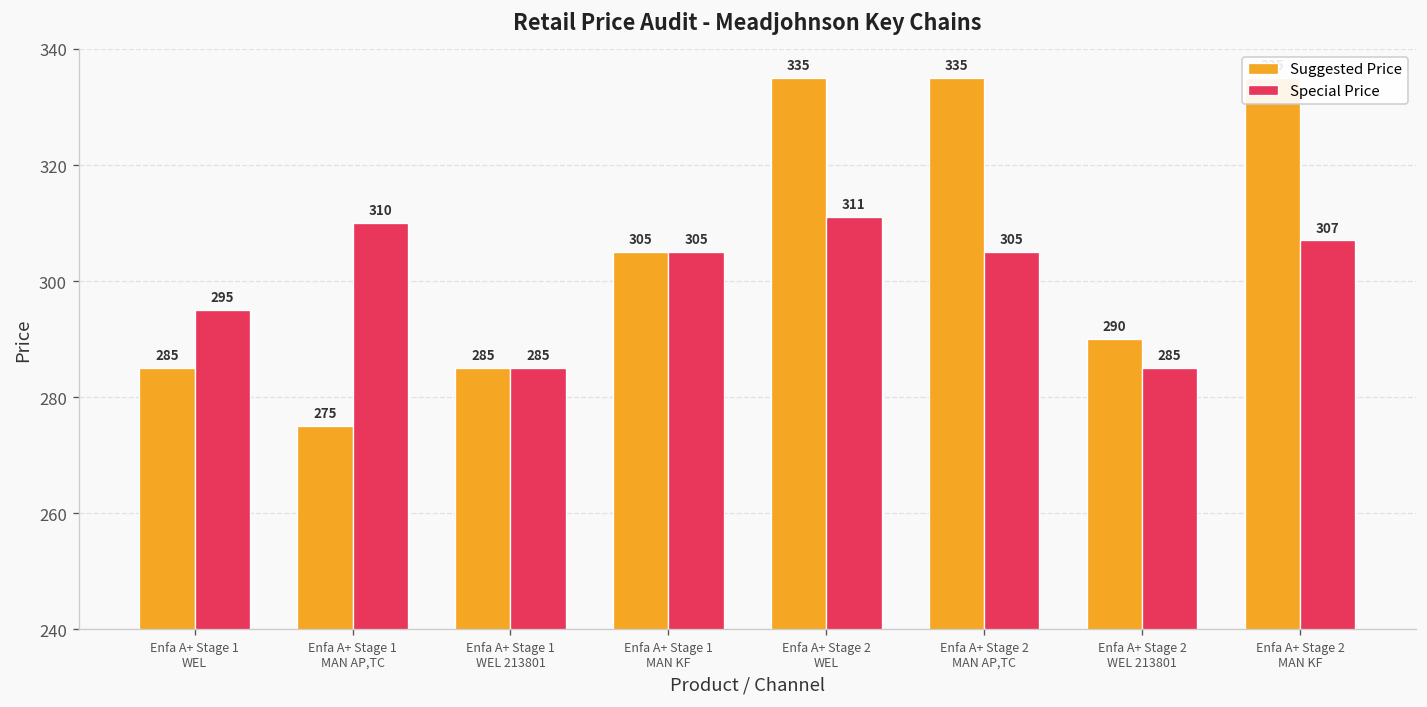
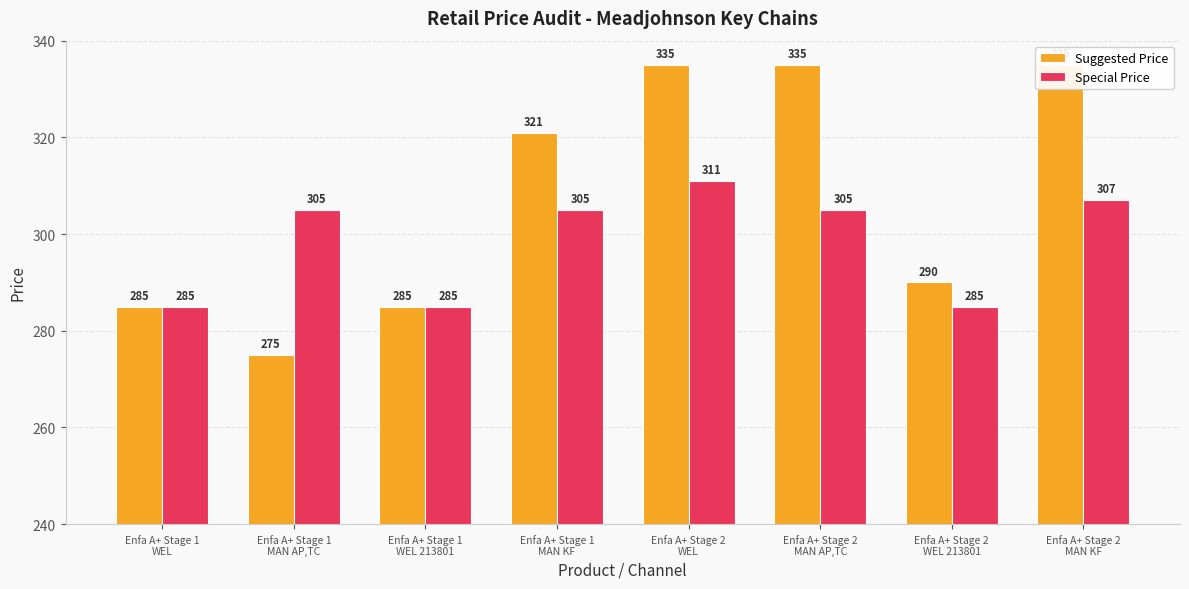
Special Price, Enfa A+ Stage 1 WEL: 295 -> 285
Special Price, Enfa A+ Stage 1 MAN AP,TC: 310 -> 305
Suggested Price, Enfa A+ Stage 1 MAN KF: 305 -> 321
